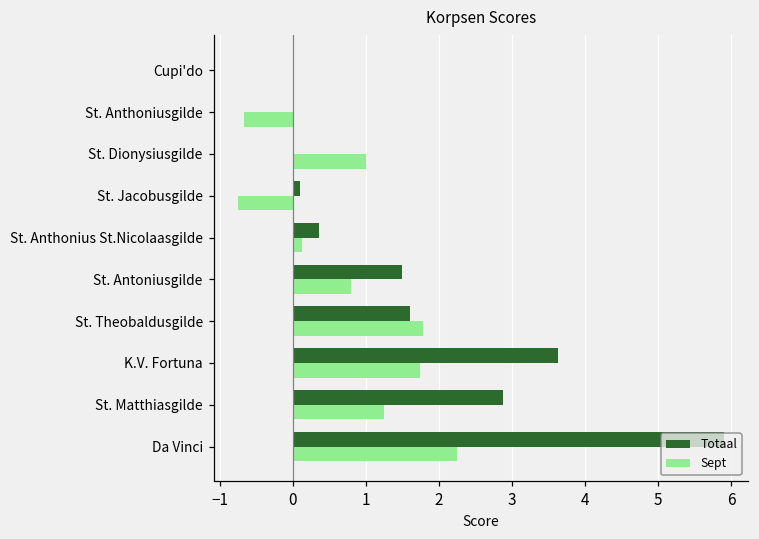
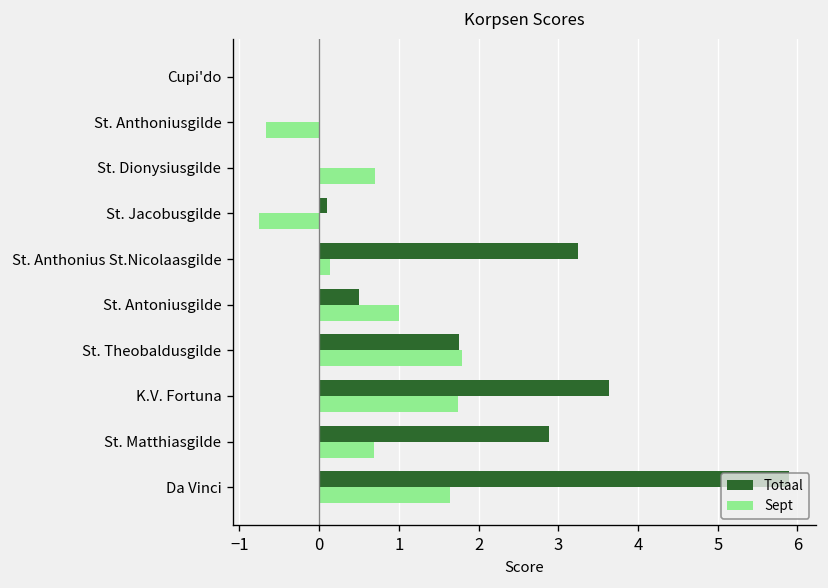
Sept, St. Dionysiusgilde: 1.0 -> 0.7
Totaal, St. Anthonius St.Nicolaasgilde: 0.4 -> 3.3
Totaal, St. Antoniusgilde: 1.5 -> 0.5
Sept, St. Antoniusgilde: 0.8 -> 1.0
Totaal, St. Theobaldusgilde: 1.6 -> 1.8
Sept, St. Matthiasgilde: 1.3 -> 0.7
Sept, Da Vinci: 2.3 -> 1.6
